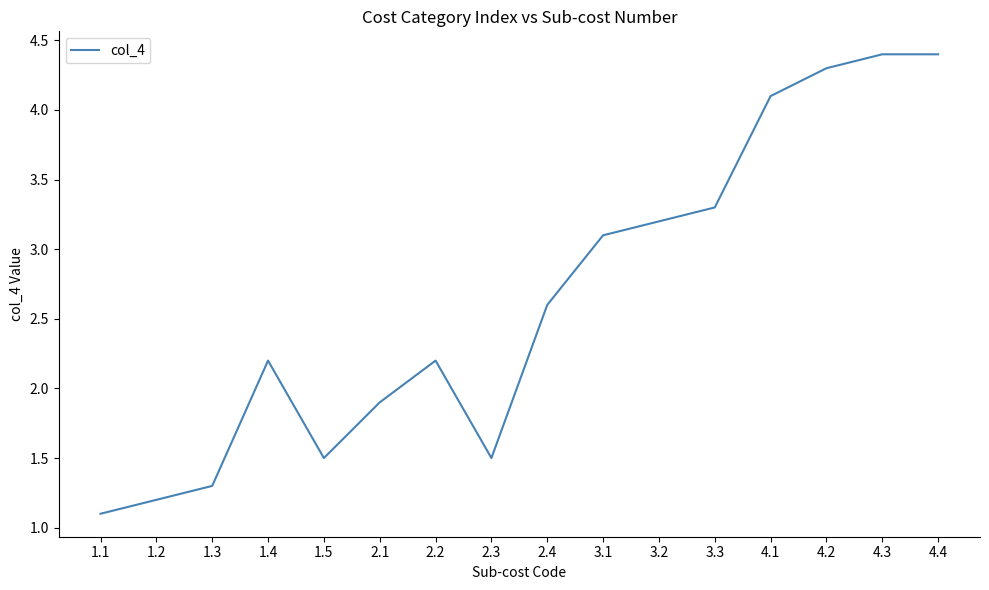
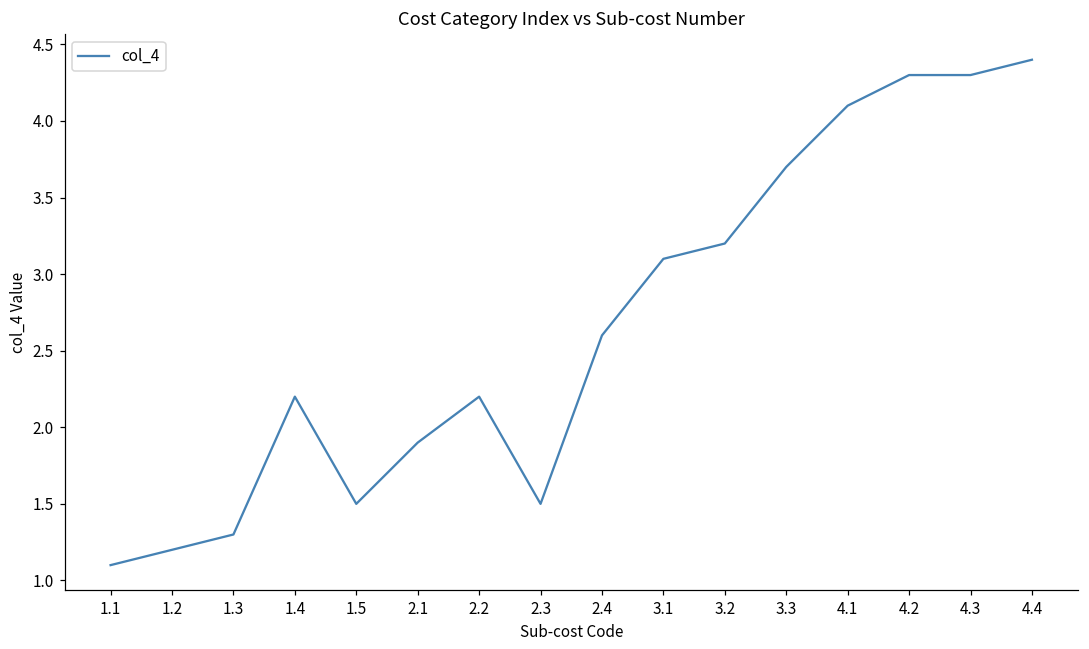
3.3: 3.3 -> 3.7
4.3: 4.4 -> 4.3
